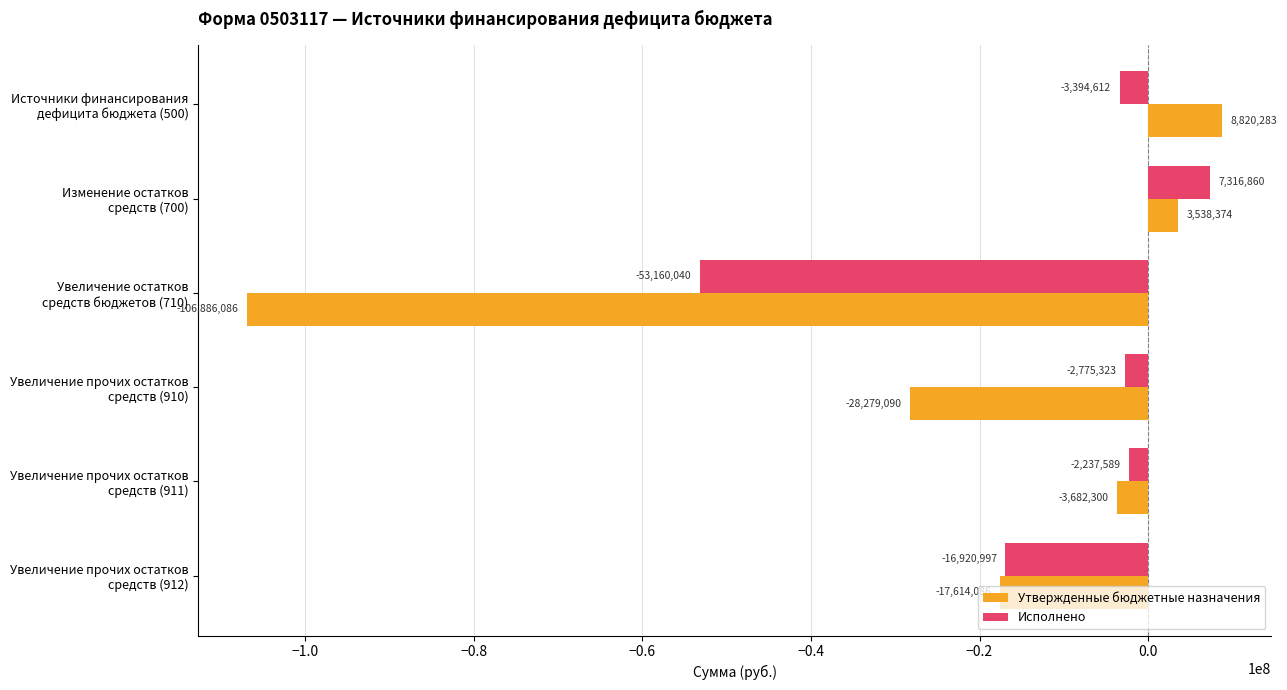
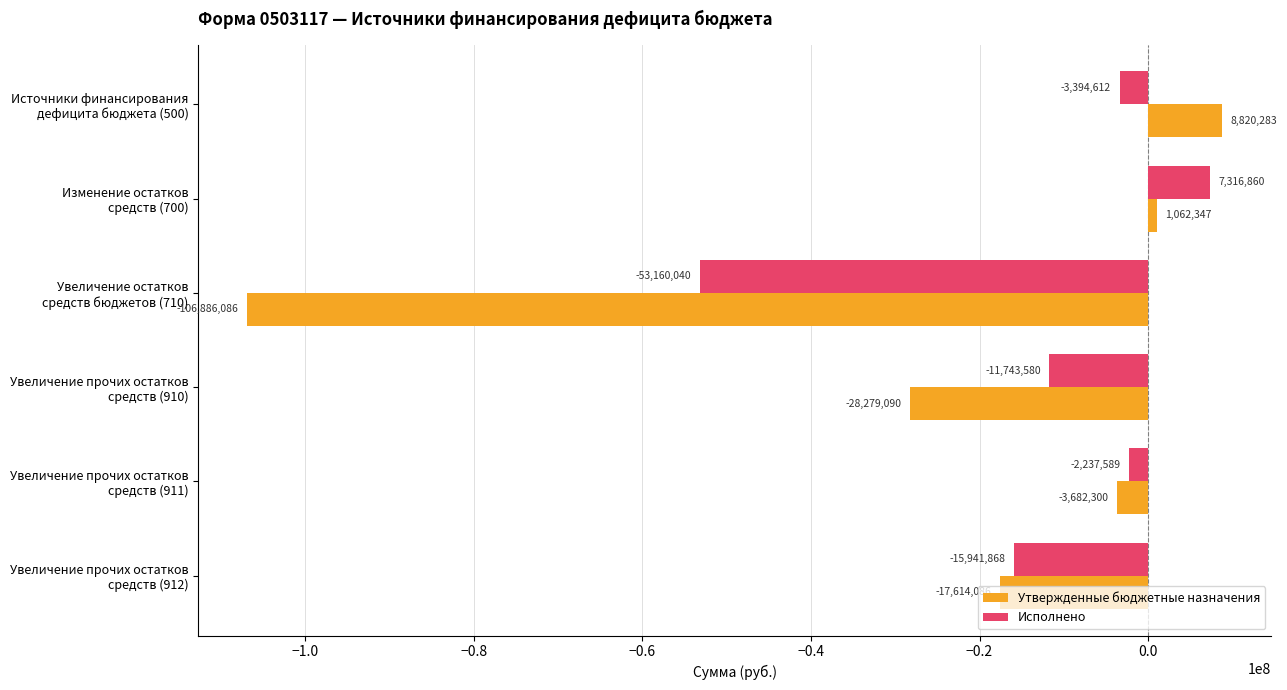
Утвержденные бюджетные назначения, Изменение остатков средств (700): 3,538,374 -> 1,062,347
Исполнено, Увеличение прочих остатков средств (910): -2,775,323 -> -11,743,580
Исполнено, Увеличение прочих остатков средств (912): -16,920,997 -> -15,941,868
